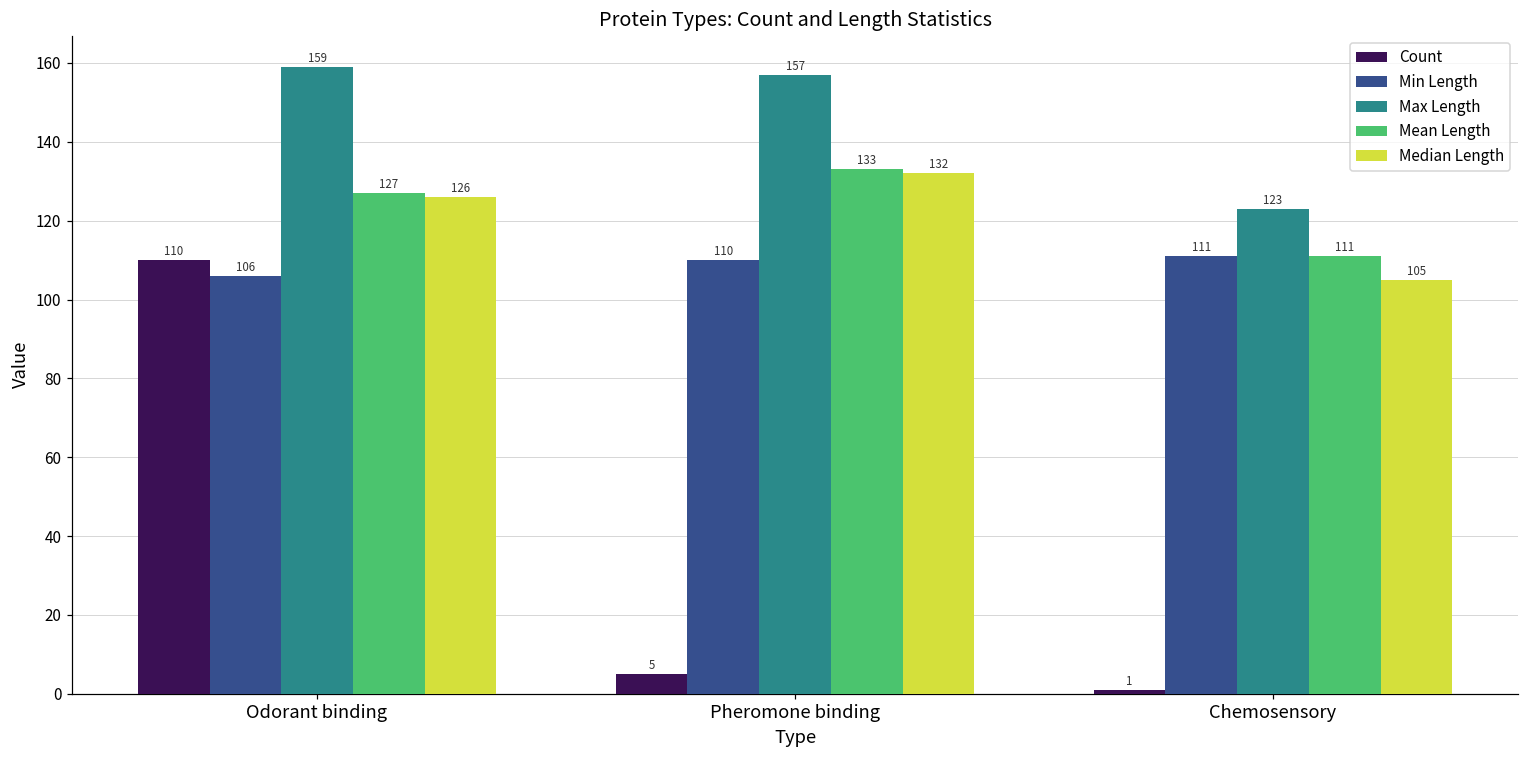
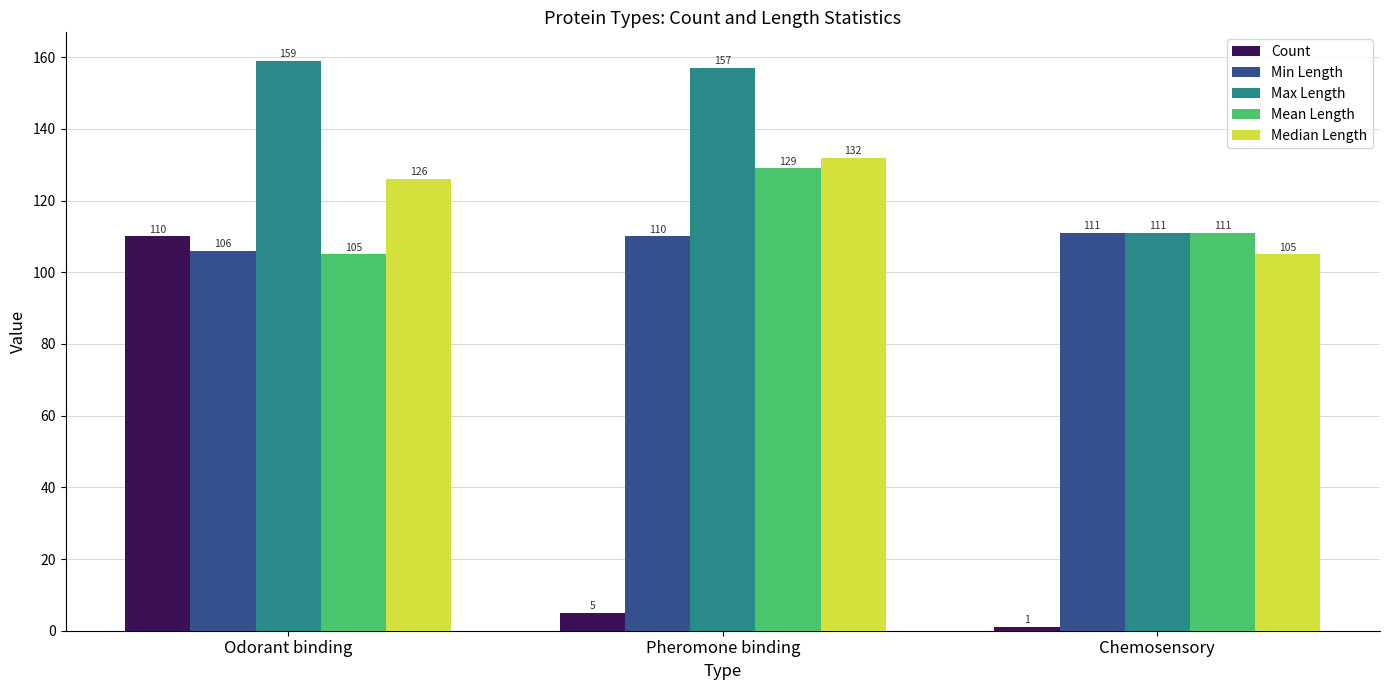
Mean Length, Odorant binding: 127 -> 105
Mean Length, Pheromone binding: 133 -> 129
Max Length, Chemosensory: 123 -> 111
